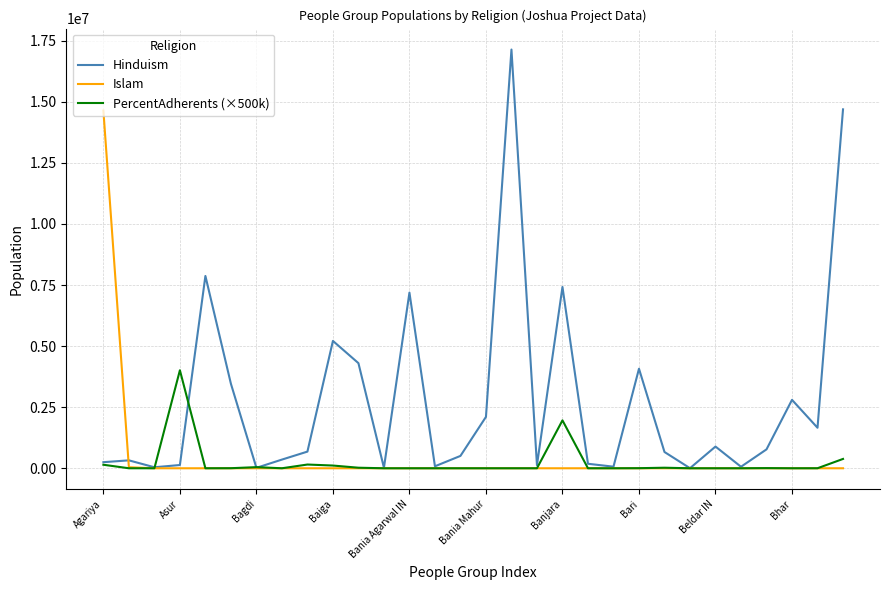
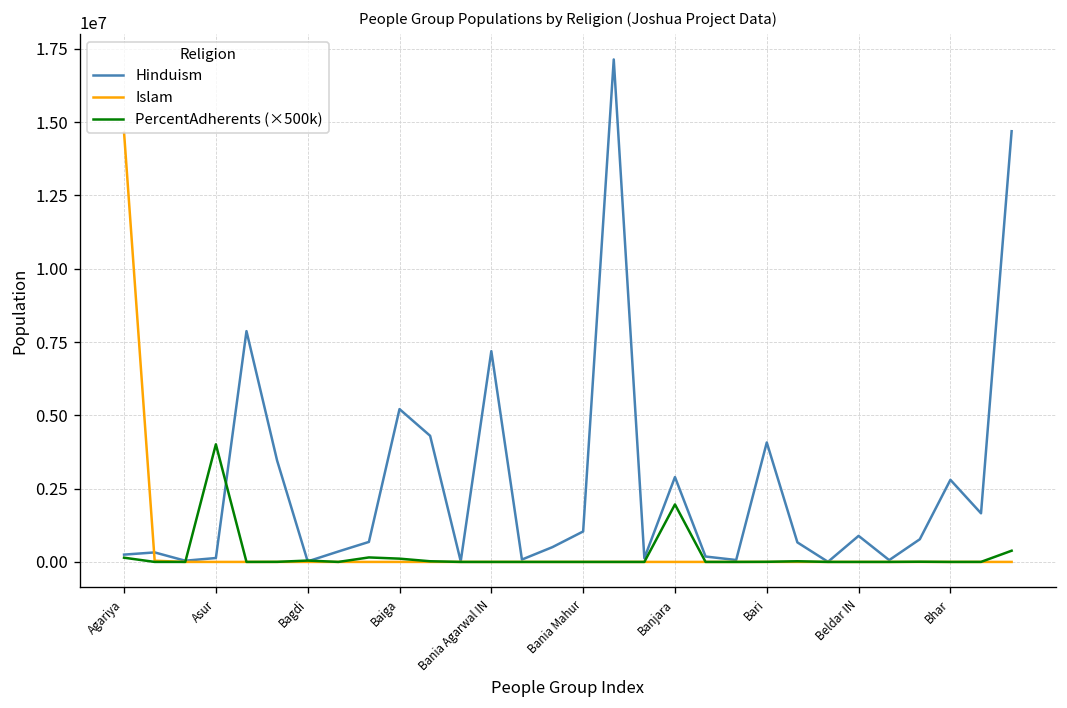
Hinduism, Bania Mahur: 2100000 -> 1000000
Hinduism, Banjara: 7400000 -> 2900000
